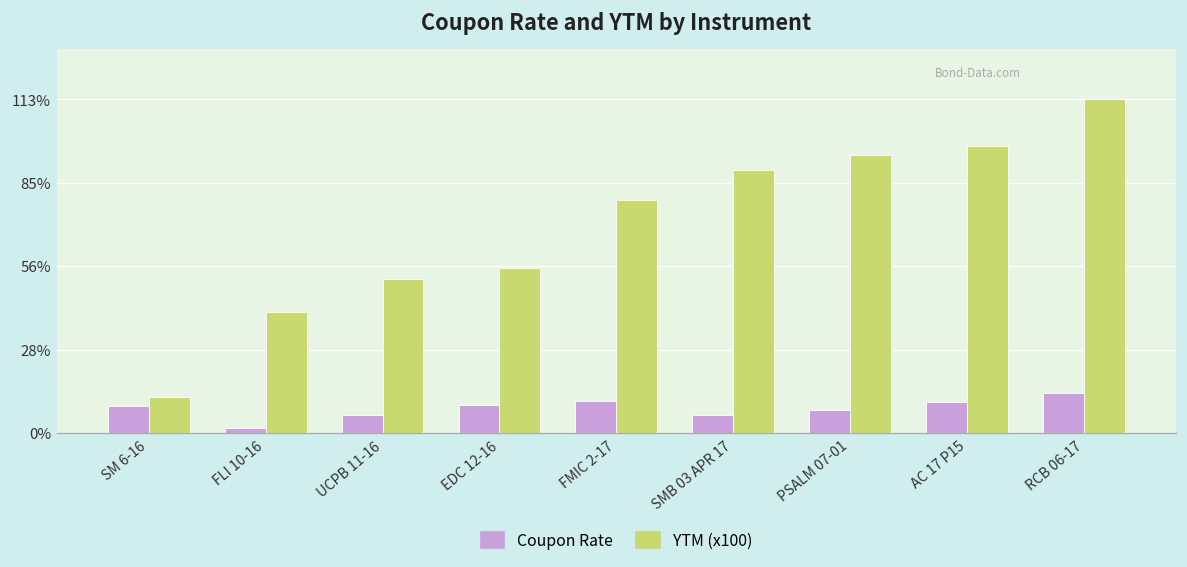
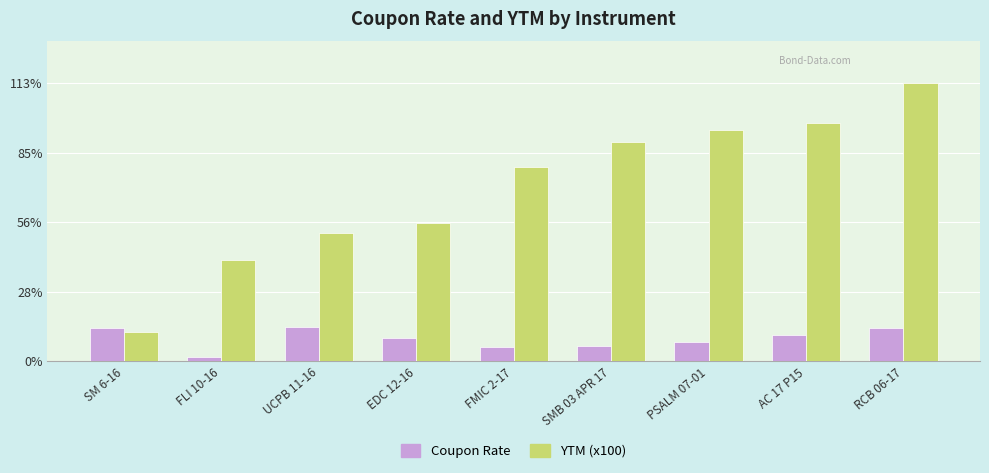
Coupon Rate, SM 6-16: 9% -> 14%
Coupon Rate, UCPB 11-16: 6% -> 14%
Coupon Rate, FMIC 2-17: 11% -> 6%
